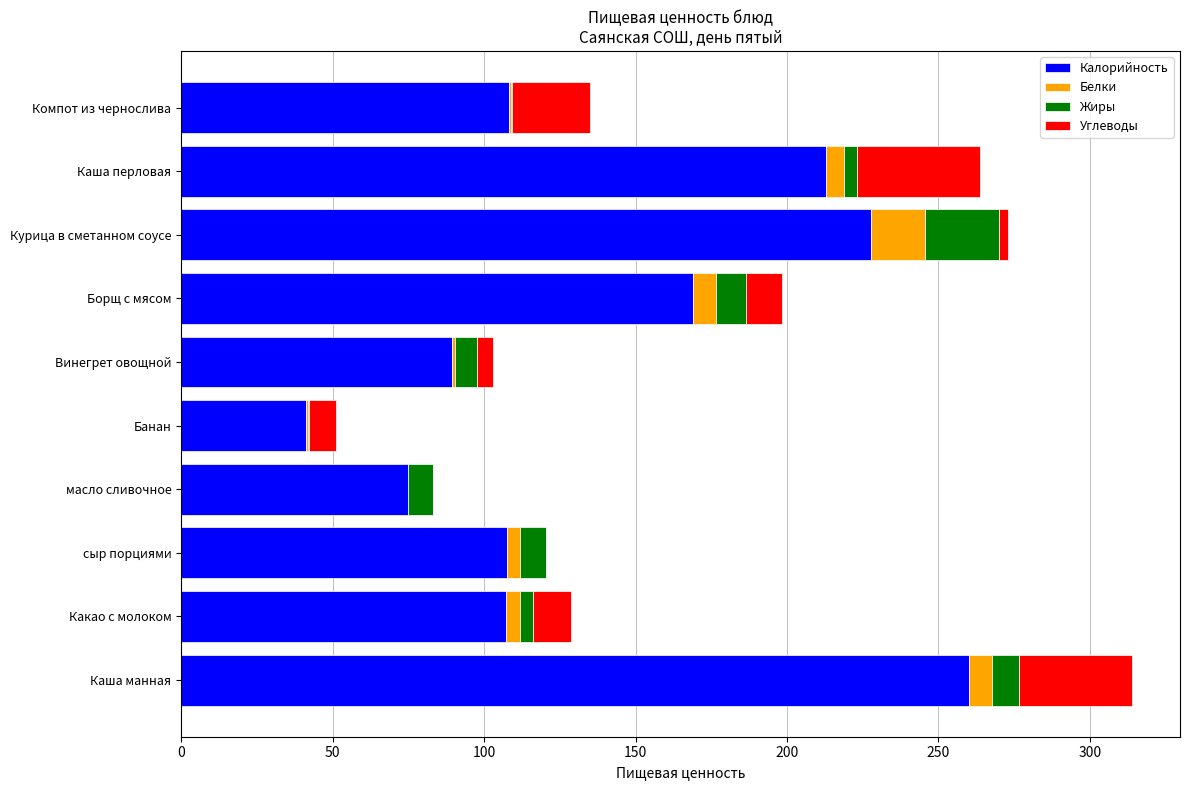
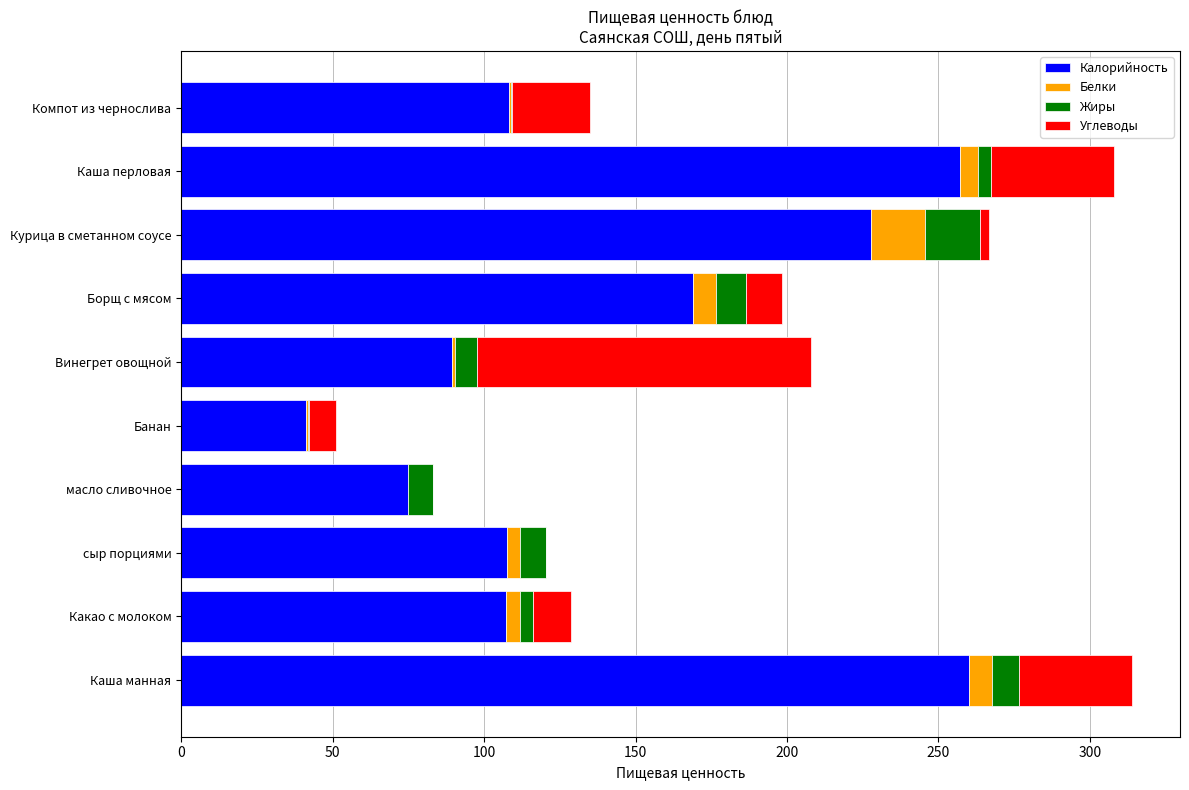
Калорийность, Каша перловая: 213 -> 257
Жиры, Курица в сметанном соусе: 25 -> 18
Углеводы, Винегрет овощной: 5 -> 110
